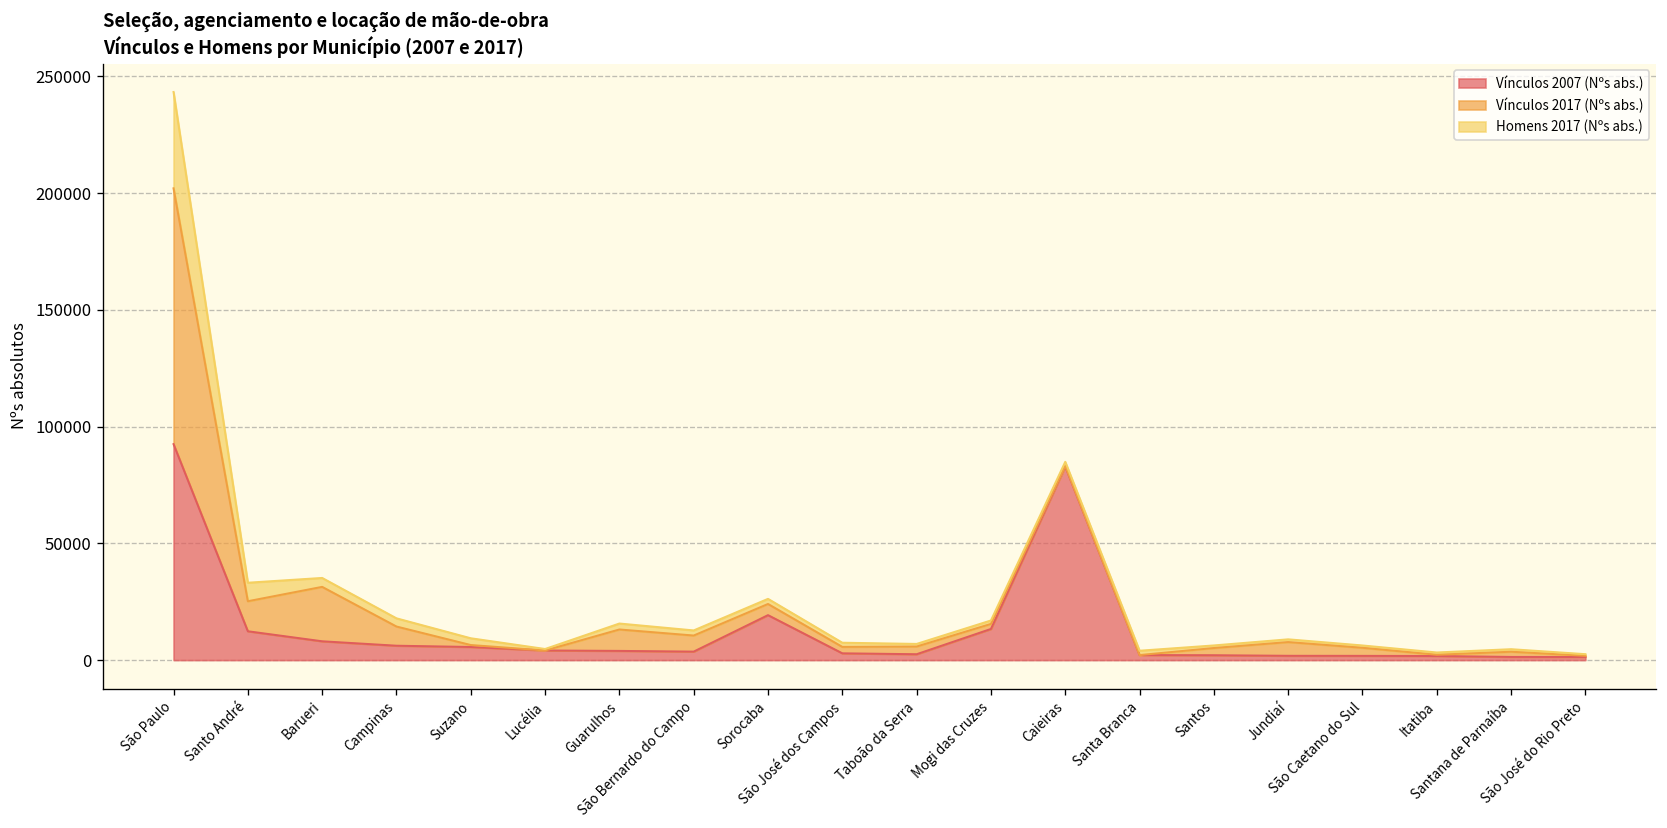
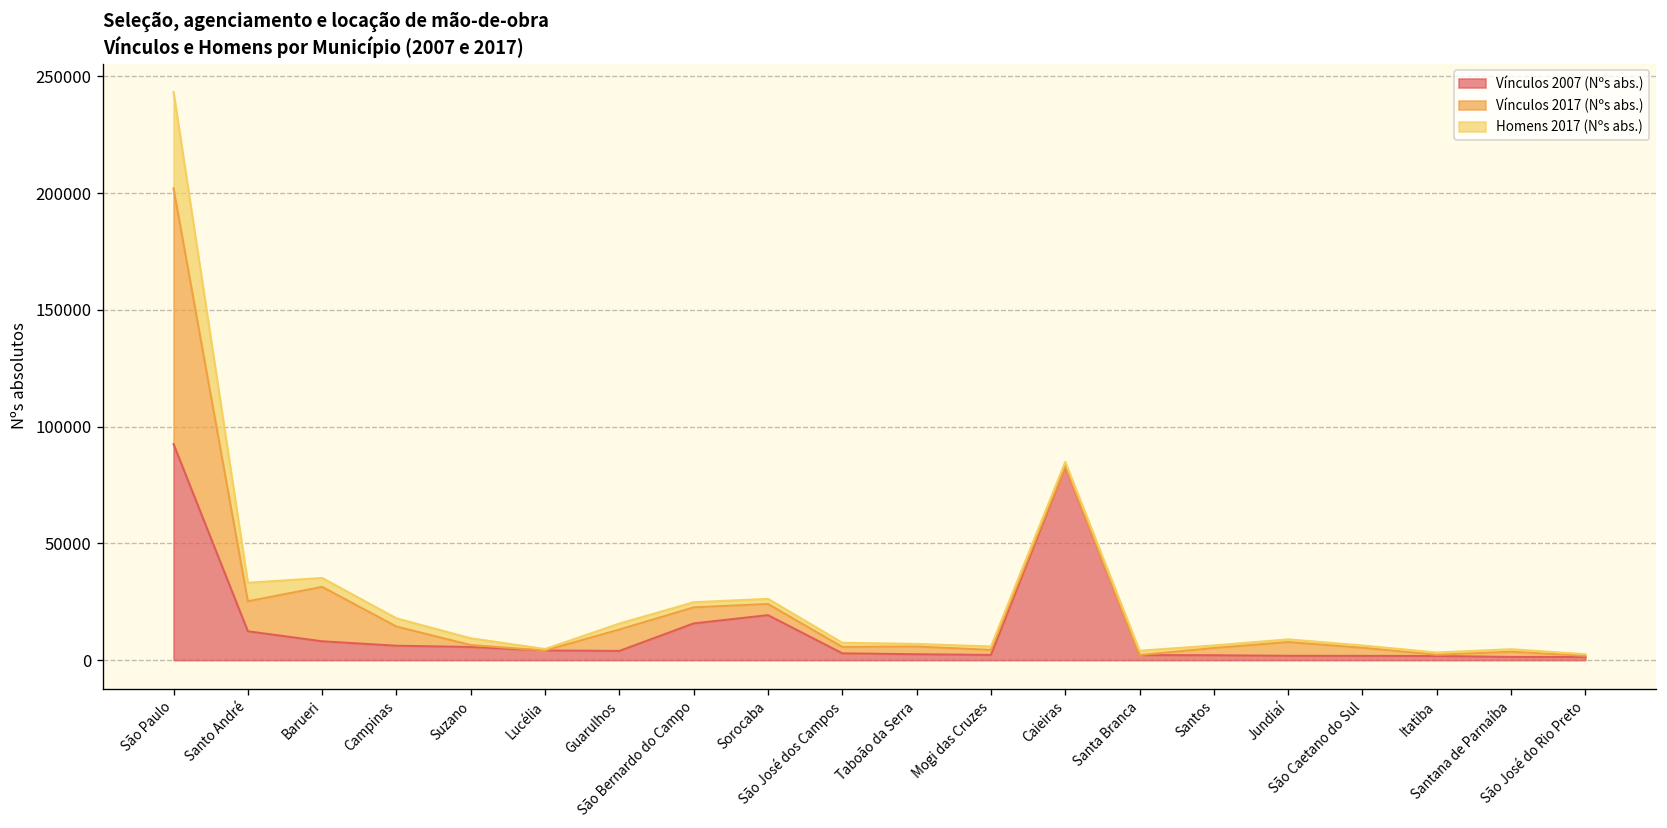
Vínculos 2007 (Nºs abs.), São Bernardo do Campo: 4000 -> 16000
Vínculos 2007 (Nºs abs.), Mogi das Cruzes: 13000 -> 2000
